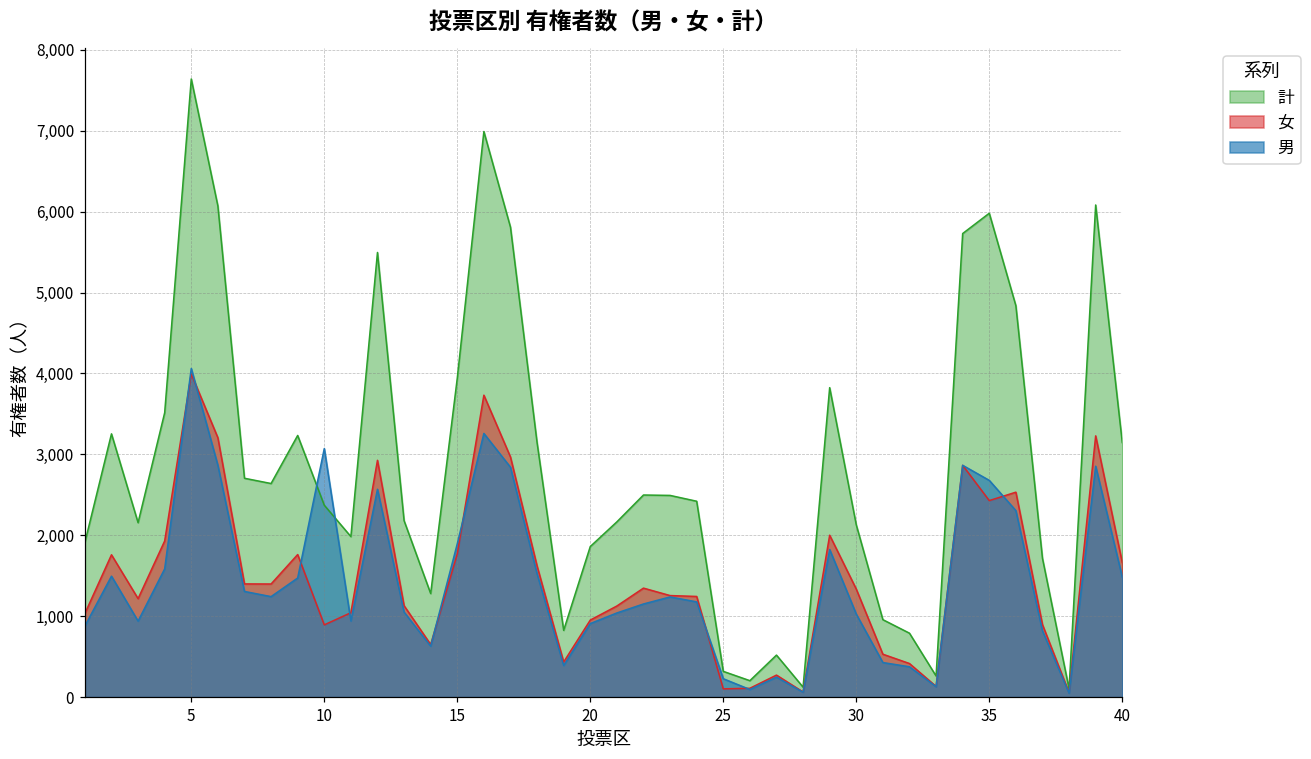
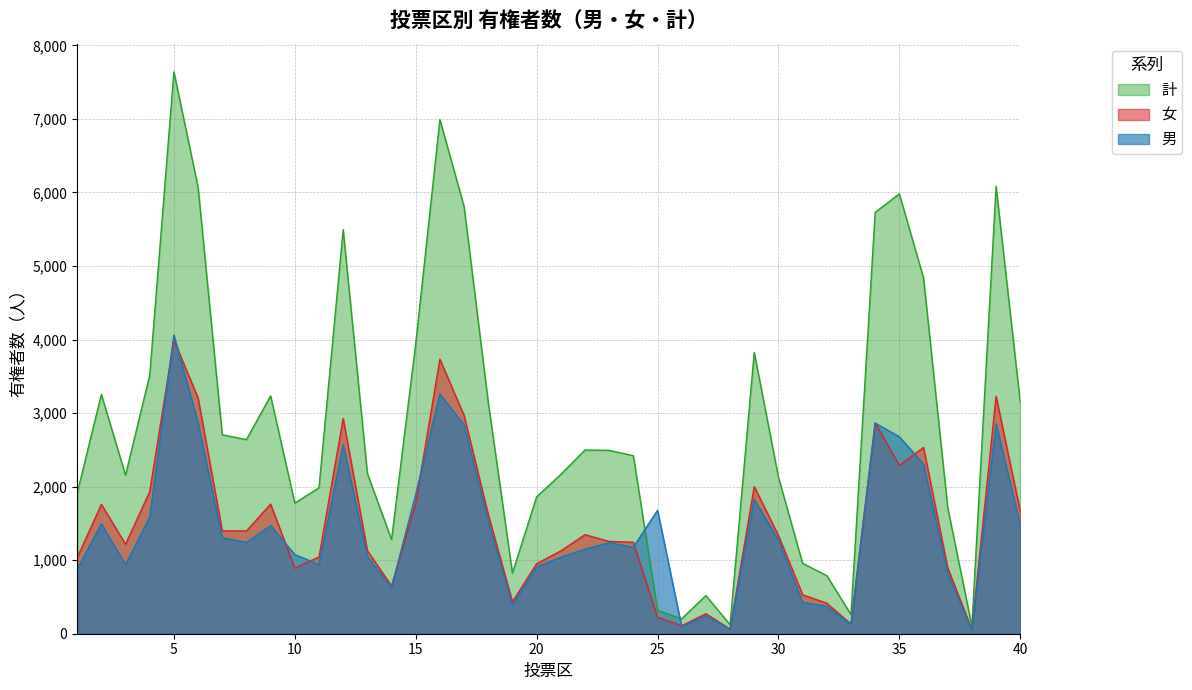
計, 10: 2,400 -> 1,800
男, 10: 3,100 -> 1,100
女, 25: 100 -> 200
男, 25: 200 -> 1,700
男, 30: 1,000 -> 1,300
女, 35: 2,400 -> 2,300
